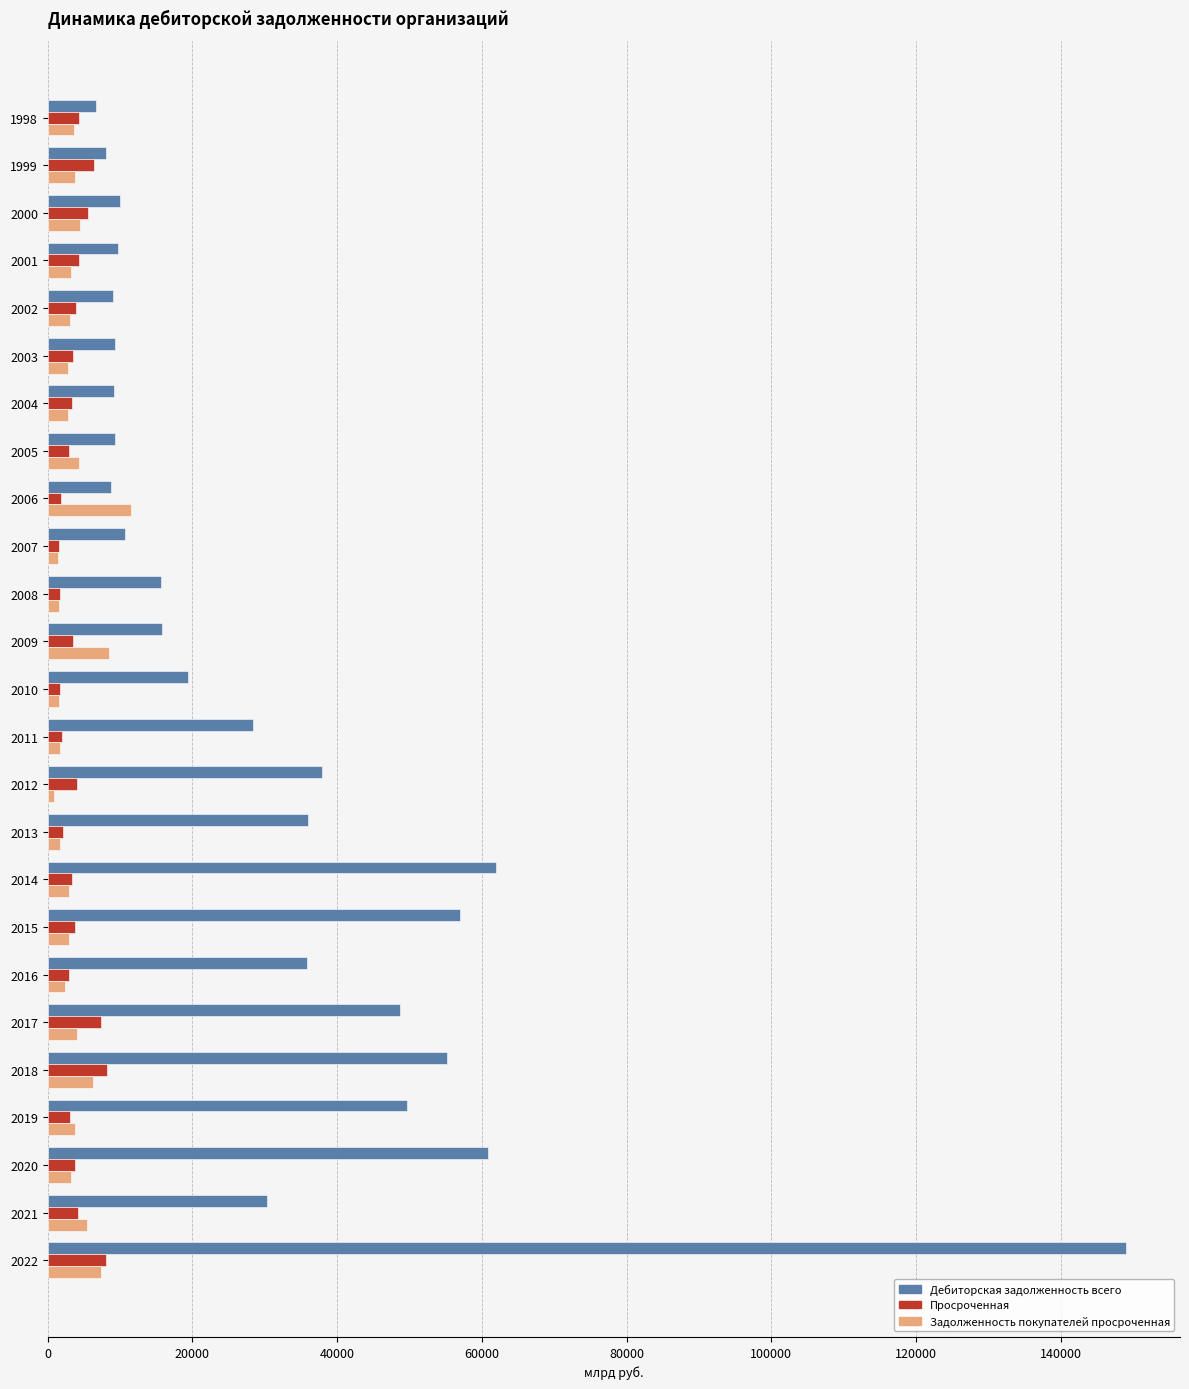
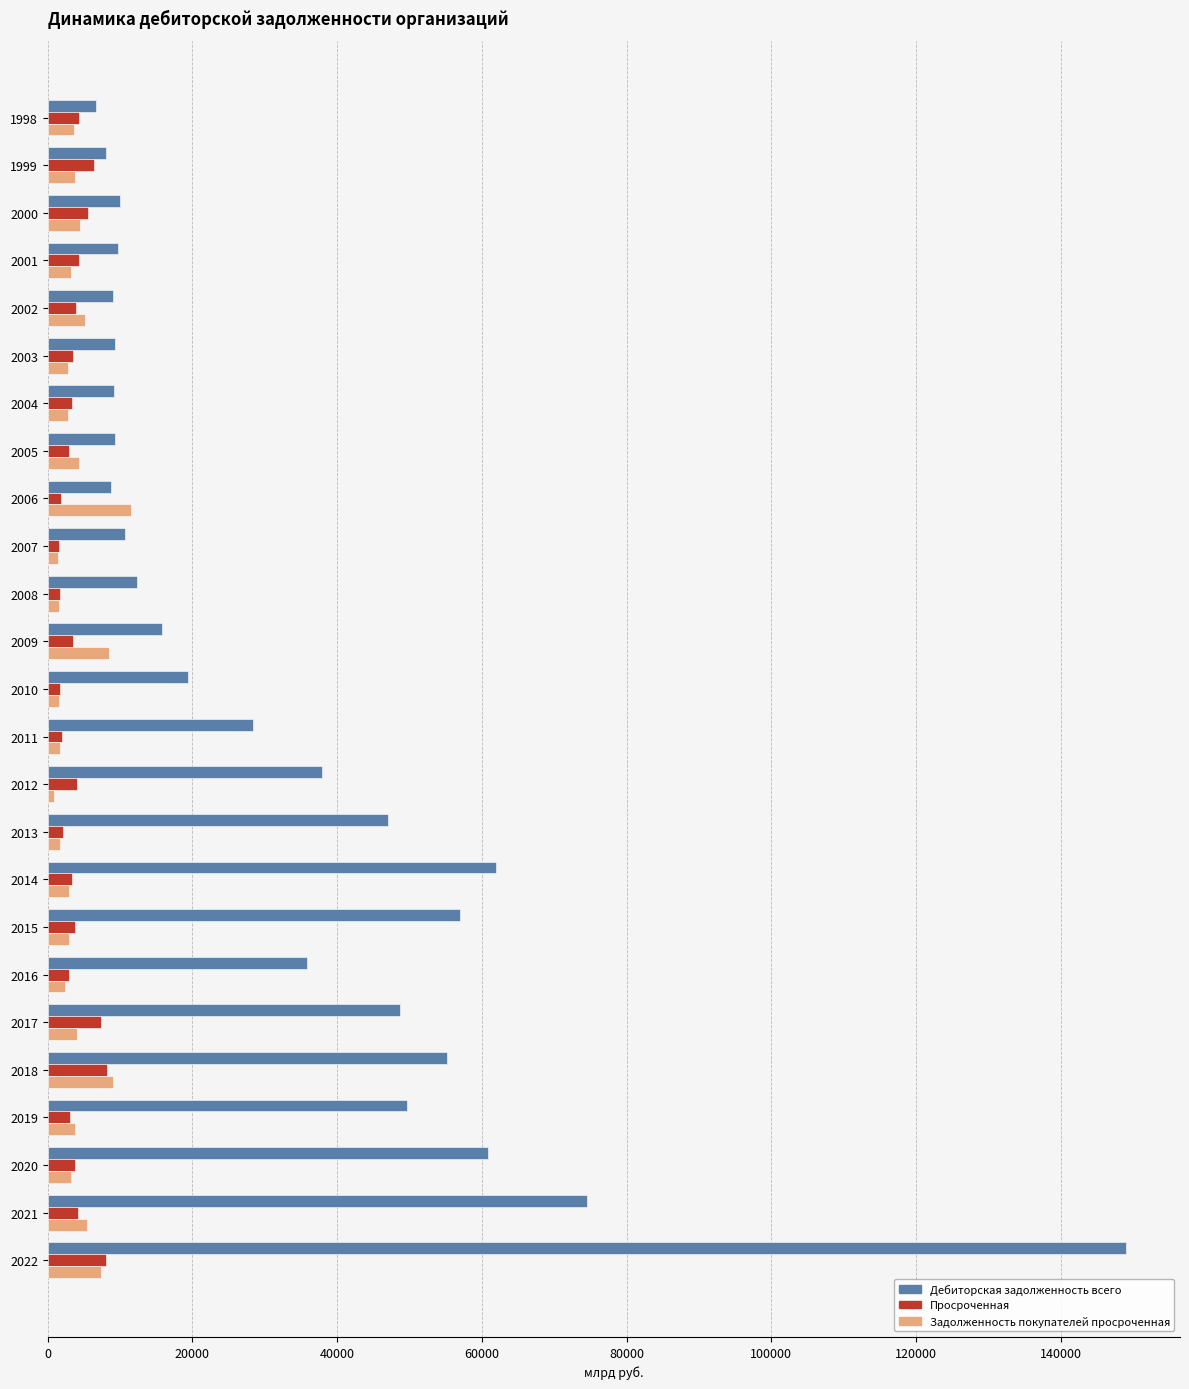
Задолженность покупателей просроченная, 2002: 3000 -> 5000
Дебиторская задолженность всего, 2008: 16000 -> 12000
Дебиторская задолженность всего, 2013: 36000 -> 47000
Задолженность покупателей просроченная, 2018: 6000 -> 9000
Дебиторская задолженность всего, 2021: 30000 -> 75000
